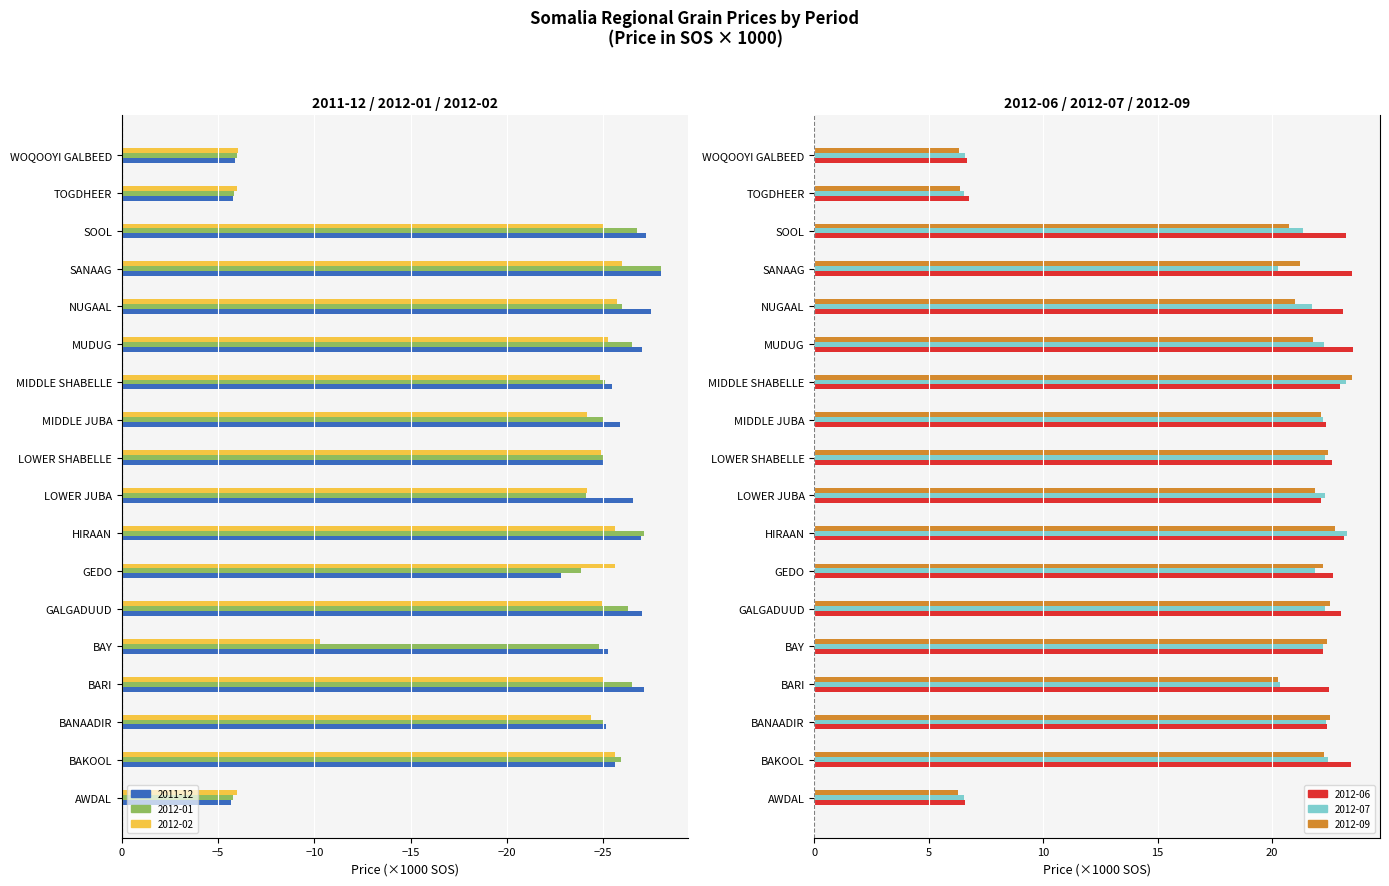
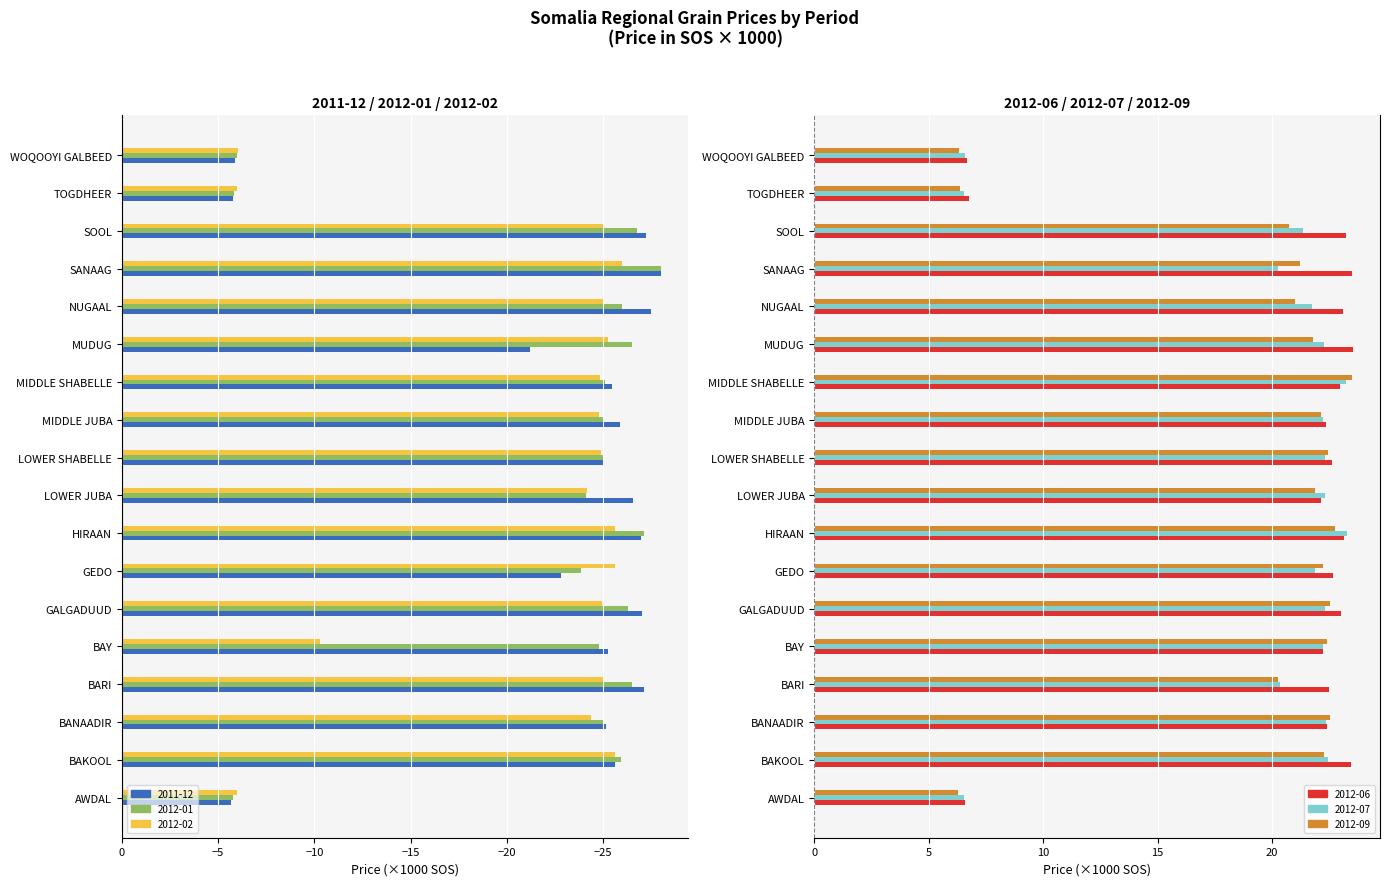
2011-12 / 2012-01 / 2012-02, 2012-02, NUGAAL: -25.7 -> -25.0
2011-12 / 2012-01 / 2012-02, 2011-12, MUDUG: -27.0 -> -21.2
2011-12 / 2012-01 / 2012-02, 2012-02, MIDDLE JUBA: -24.2 -> -24.8
